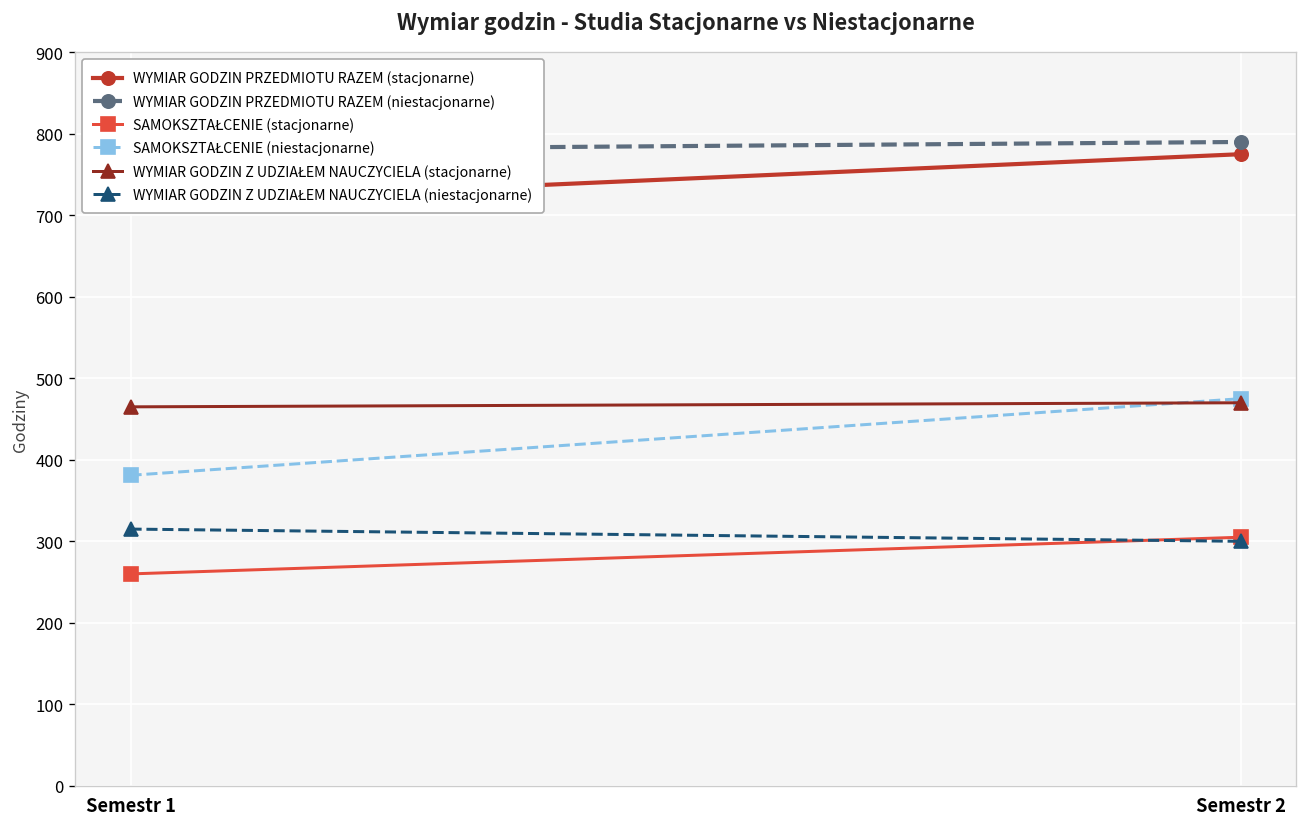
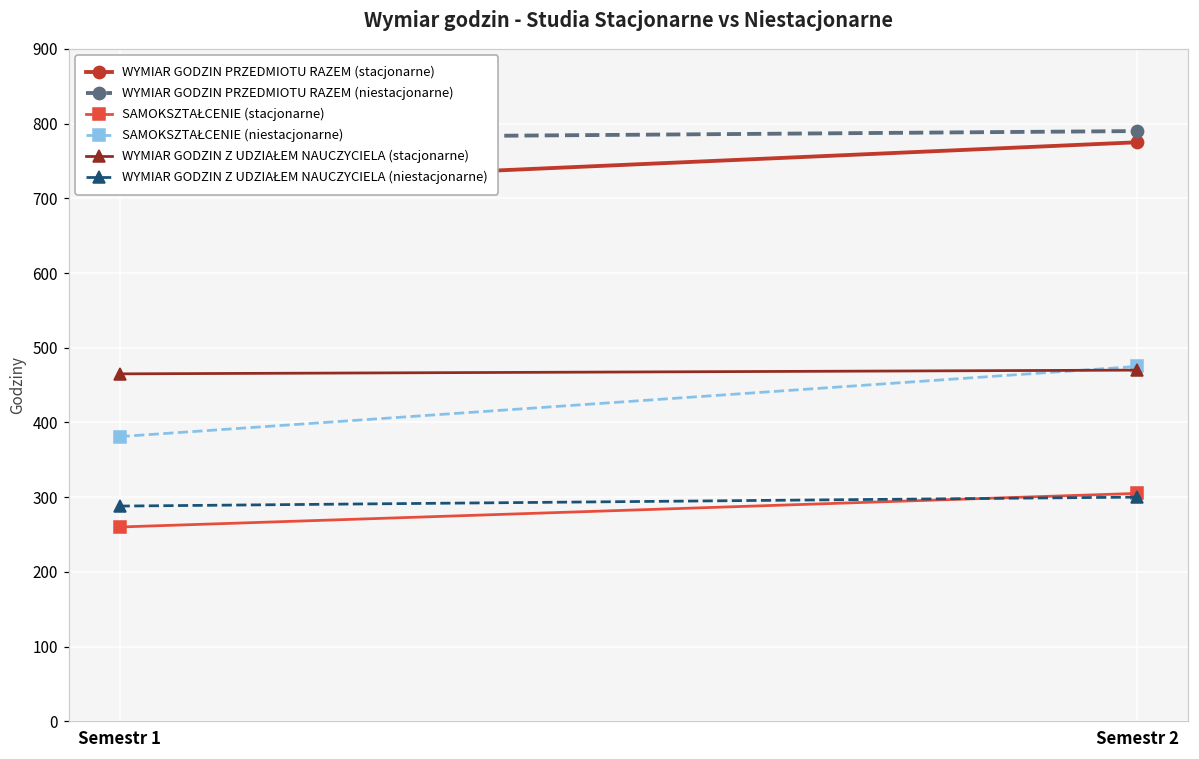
WYMIAR GODZIN Z UDZIAŁEM NAUCZYCIELA (niestacjonarne), Semestr 1: 320 -> 290
